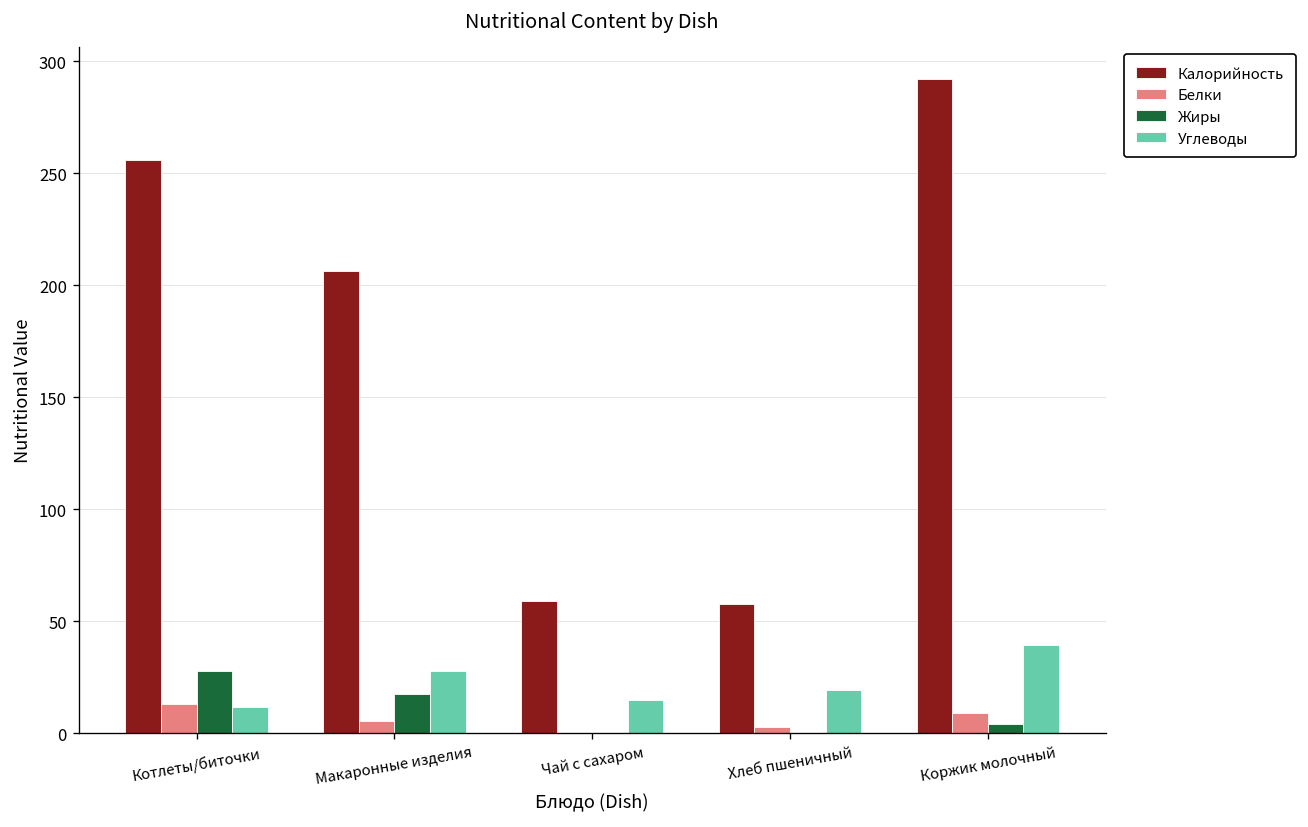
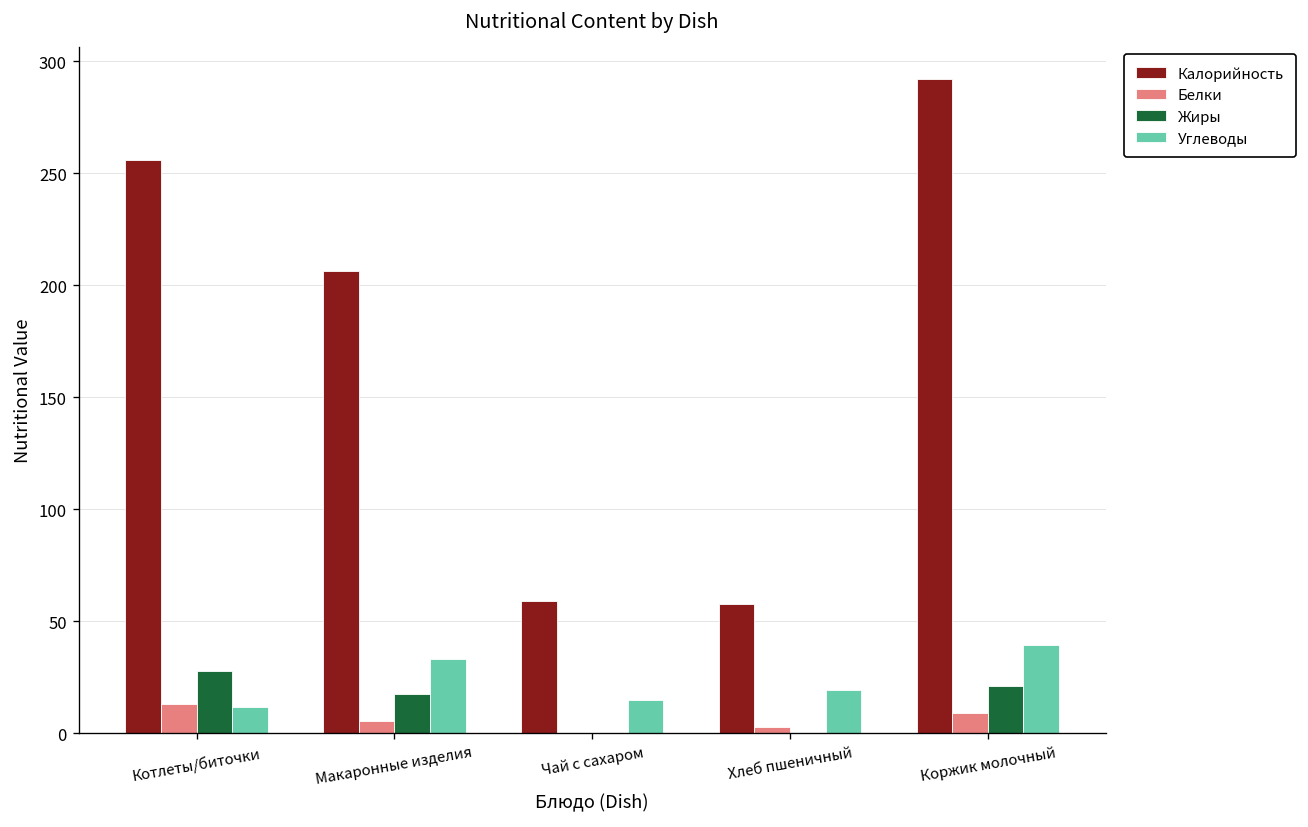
Углеводы, Макаронные изделия: 28 -> 33
Жиры, Коржик молочный: 4 -> 21
